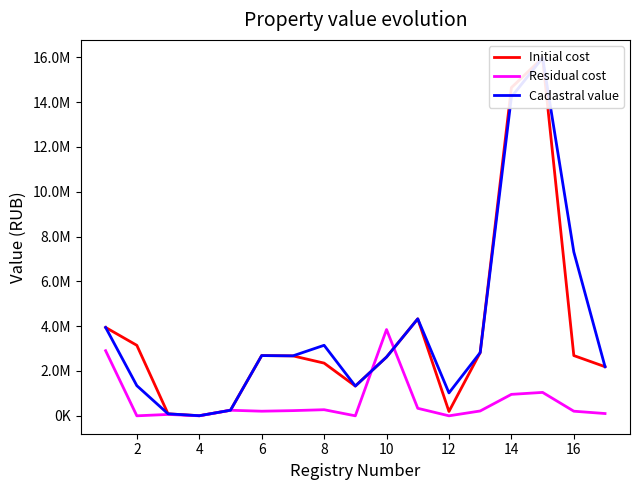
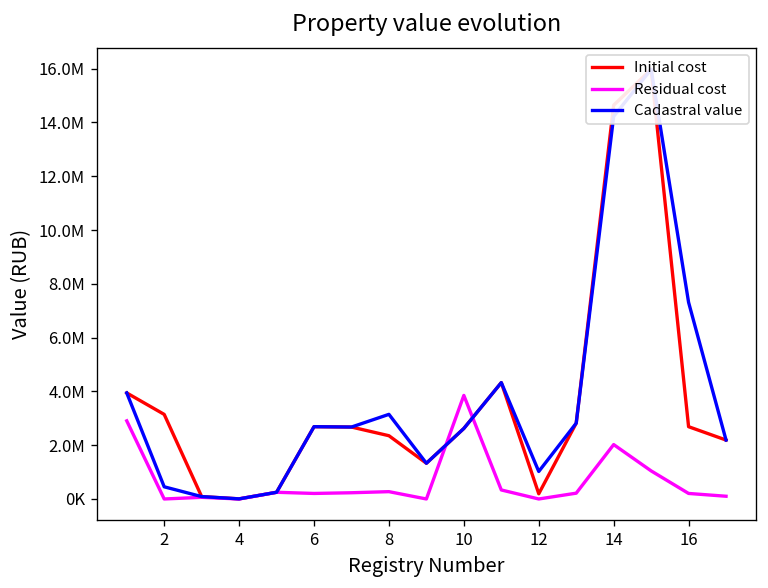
Cadastral value, 2: 1300000 -> 500000
Residual cost, 14: 1000000 -> 2000000
